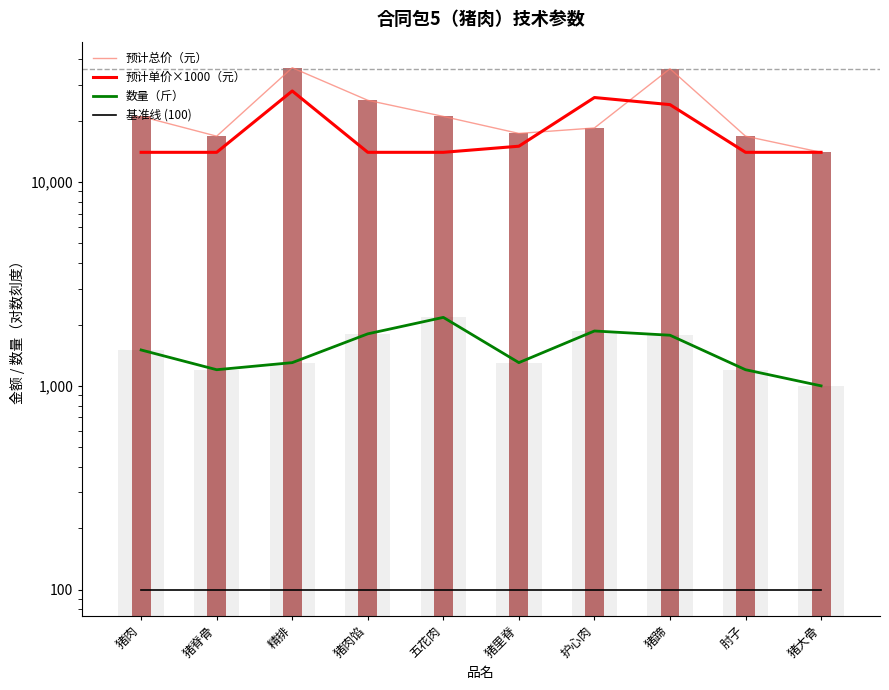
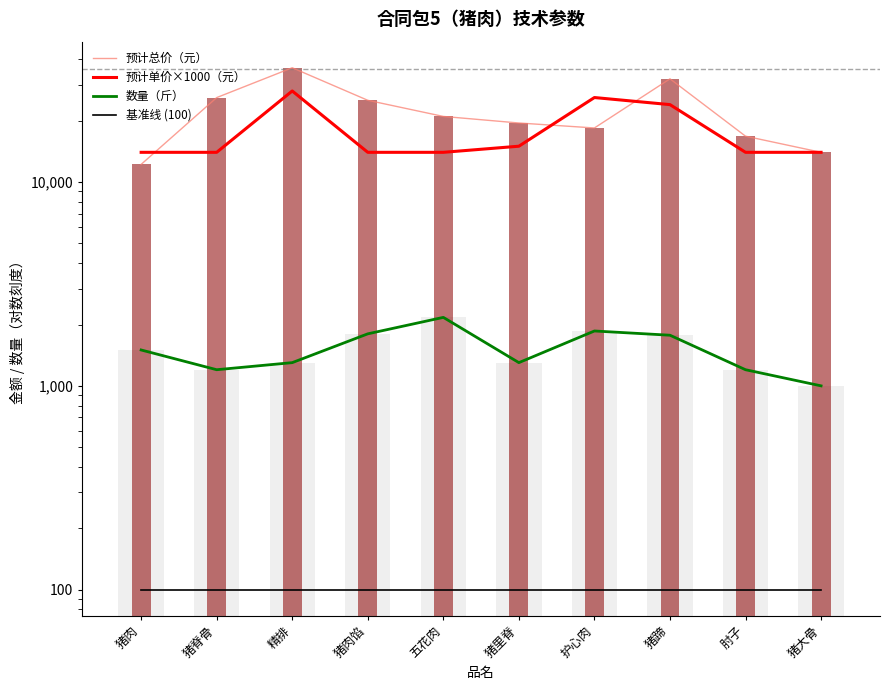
预计总价（元）, 猪肉: 21,000 -> 12,000
预计总价（元）, 猪脊骨: 17,000 -> 26,000
预计总价（元）, 猪里脊: 17,000 -> 20,000
预计总价（元）, 猪蹄: 36,000 -> 32,000
